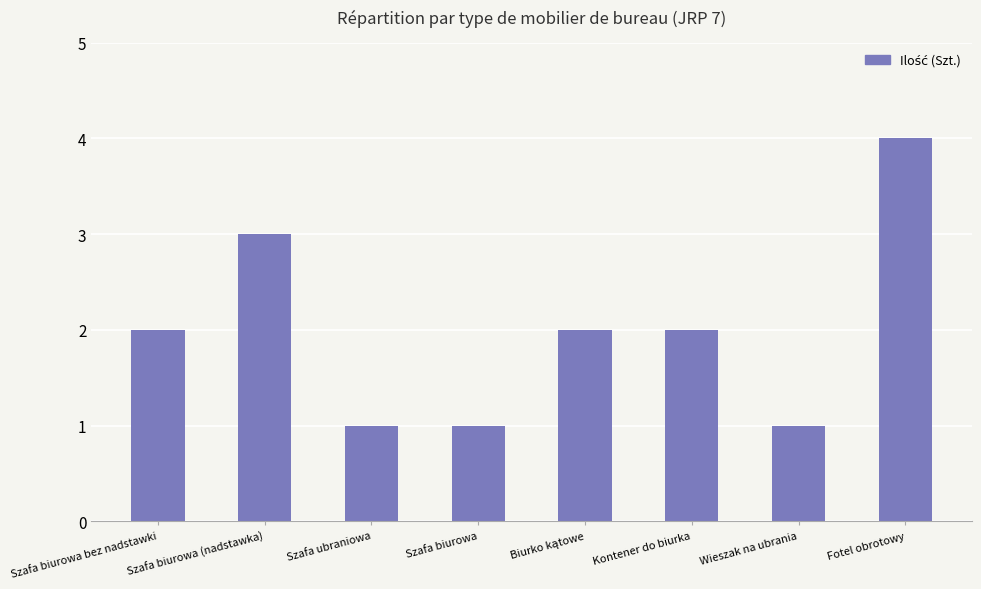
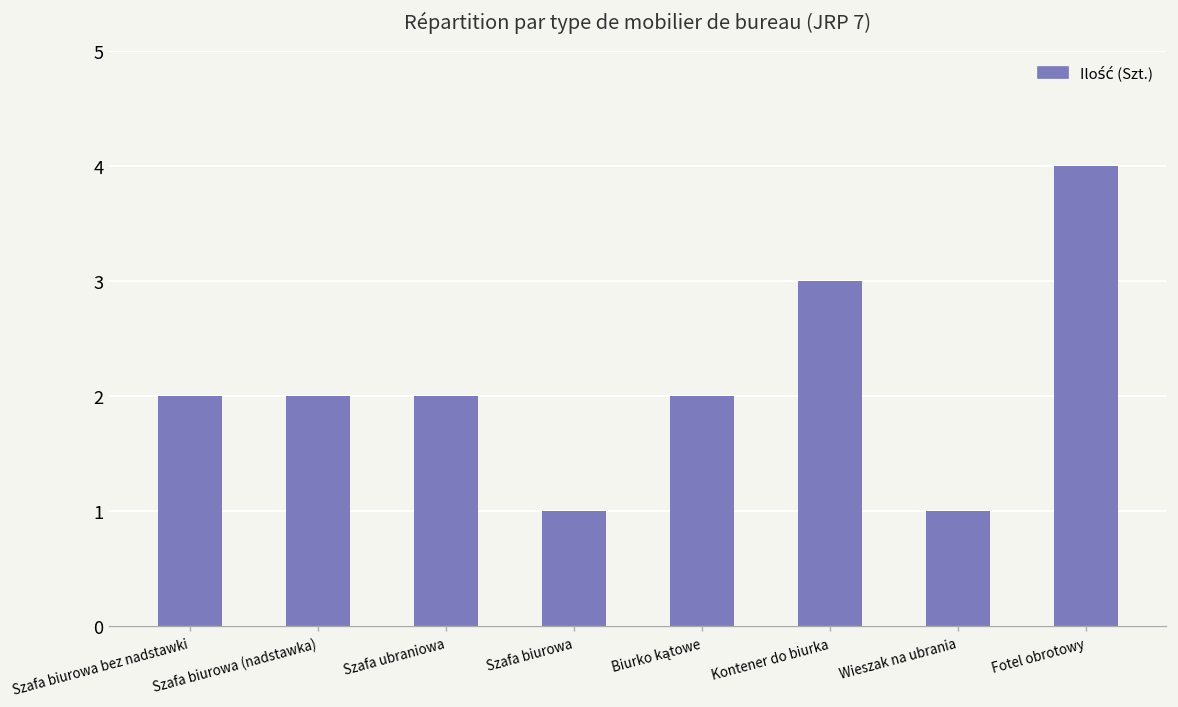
Szafa biurowa (nadstawka): 3 -> 2
Szafa ubraniowa: 1 -> 2
Kontener do biurka: 2 -> 3
